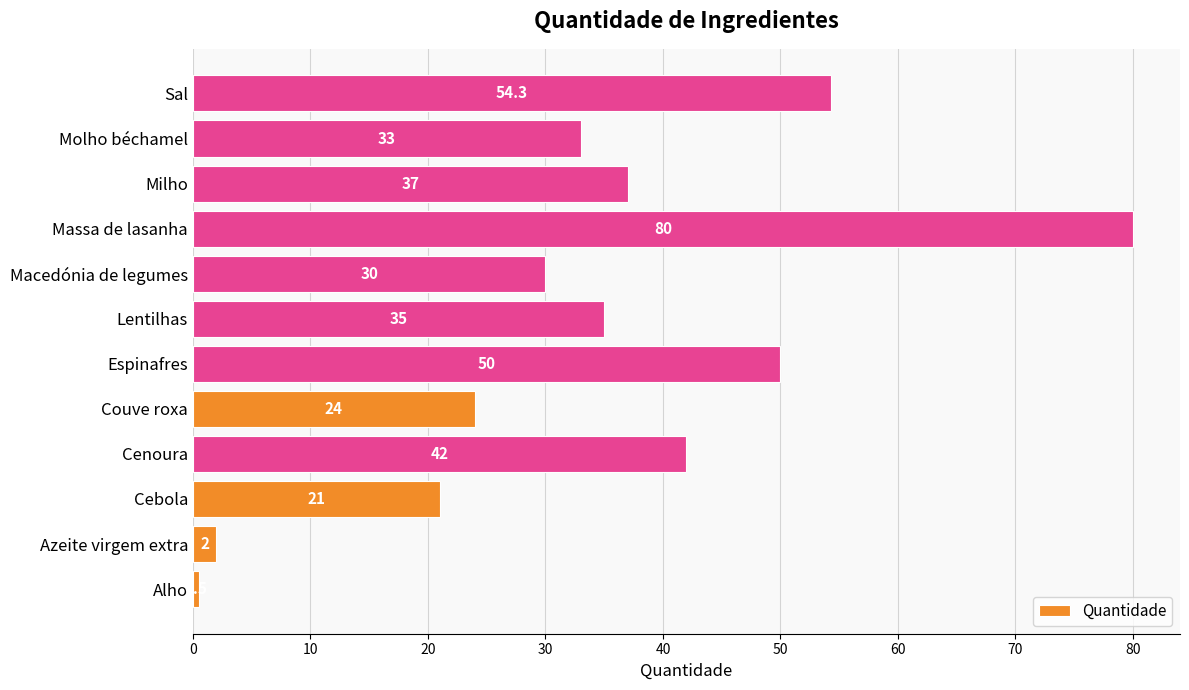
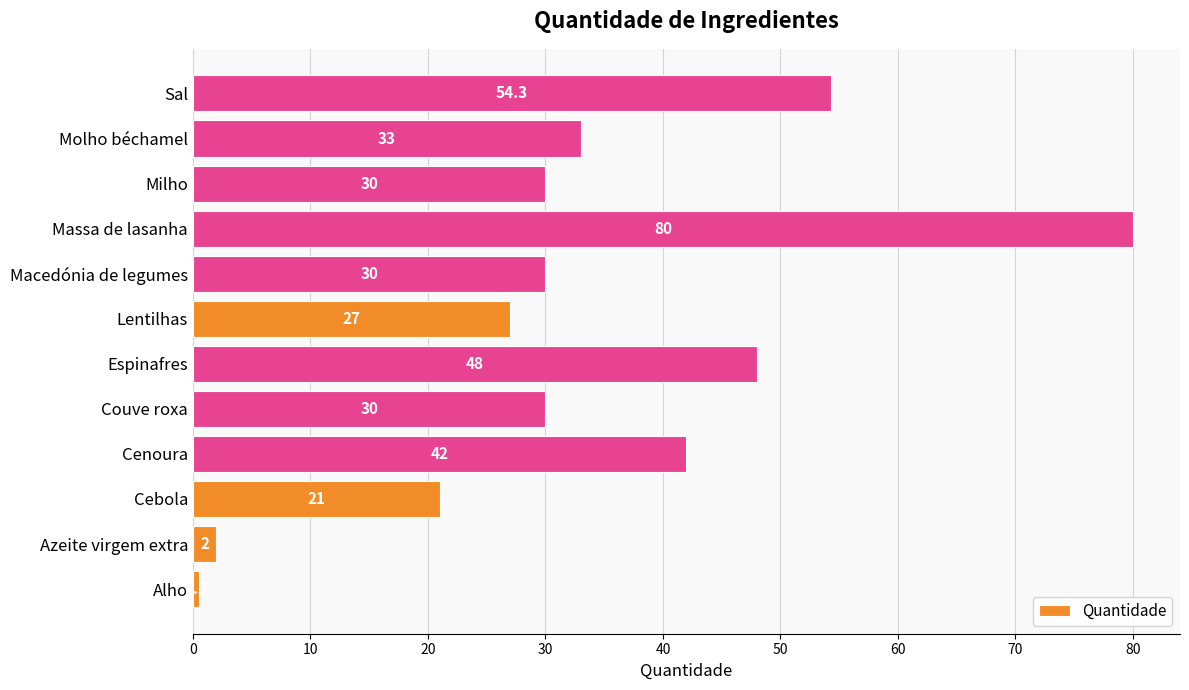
Milho: 37 -> 30
Lentilhas: 35 -> 27
Espinafres: 50 -> 48
Couve roxa: 24 -> 30
